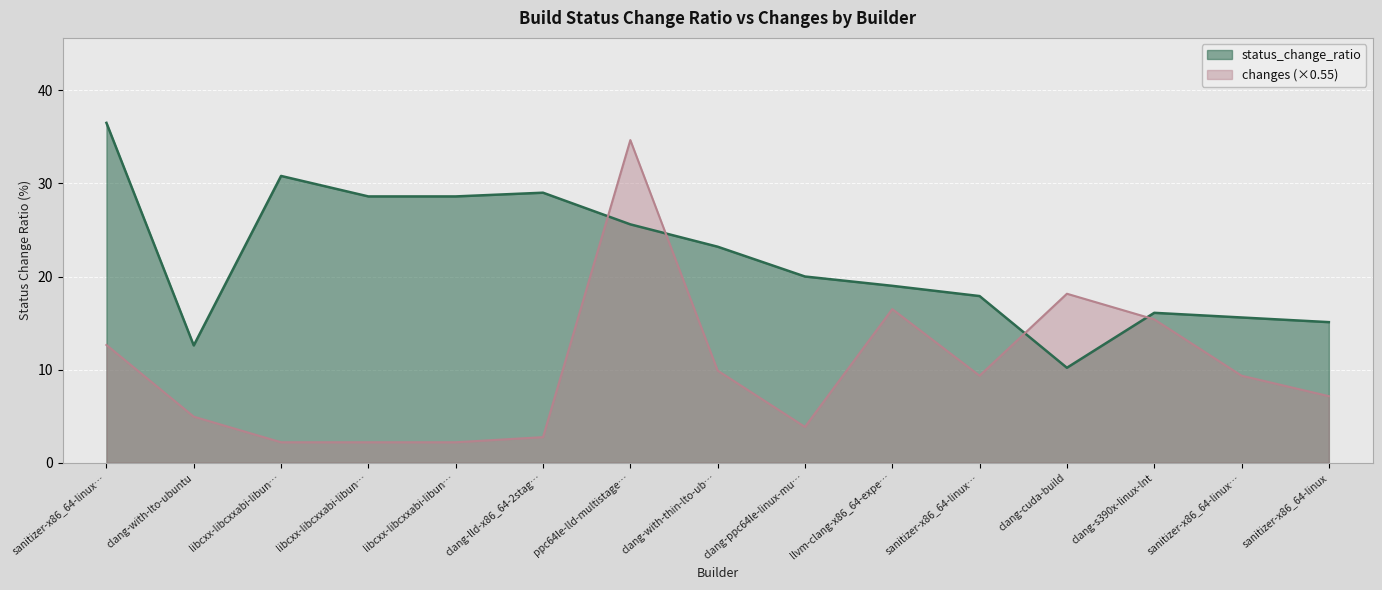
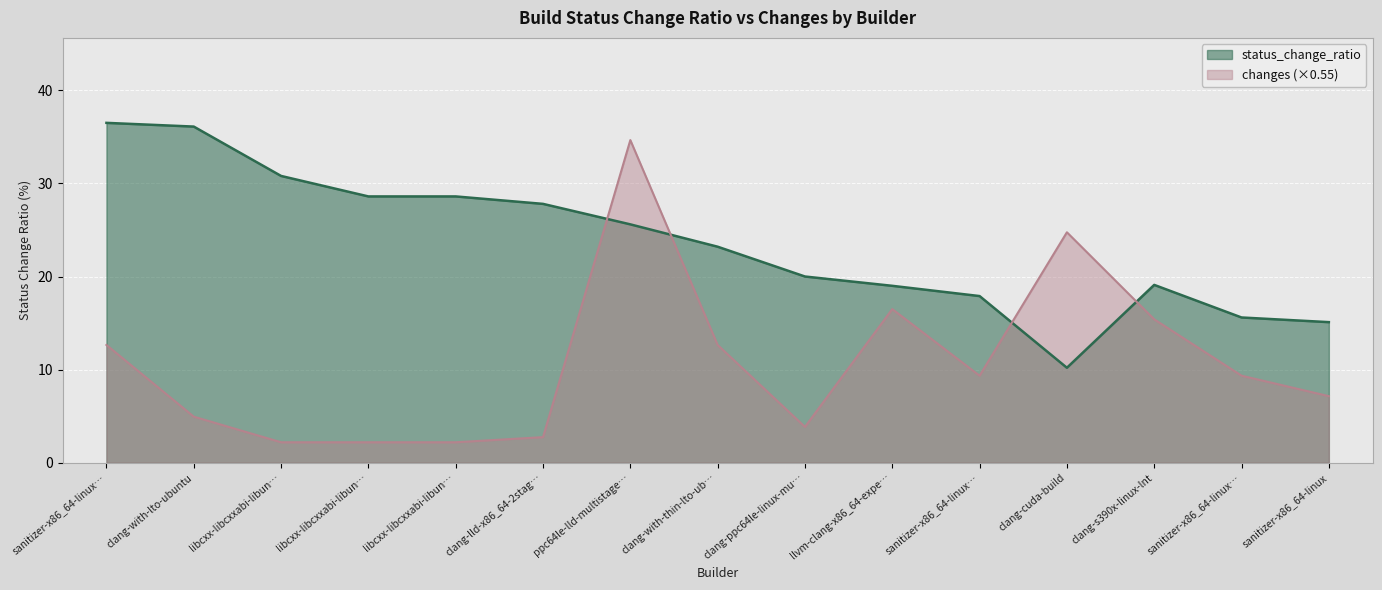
status_change_ratio, clang-with-lto-ubuntu: 13 -> 36
status_change_ratio, clang-lld-x86_64-2stag…: 29 -> 28
changes (×0.55), clang-with-thin-lto-ub…: 10 -> 13
changes (×0.55), clang-cuda-build: 18 -> 25
status_change_ratio, clang-s390x-linux-lnt: 16 -> 19
